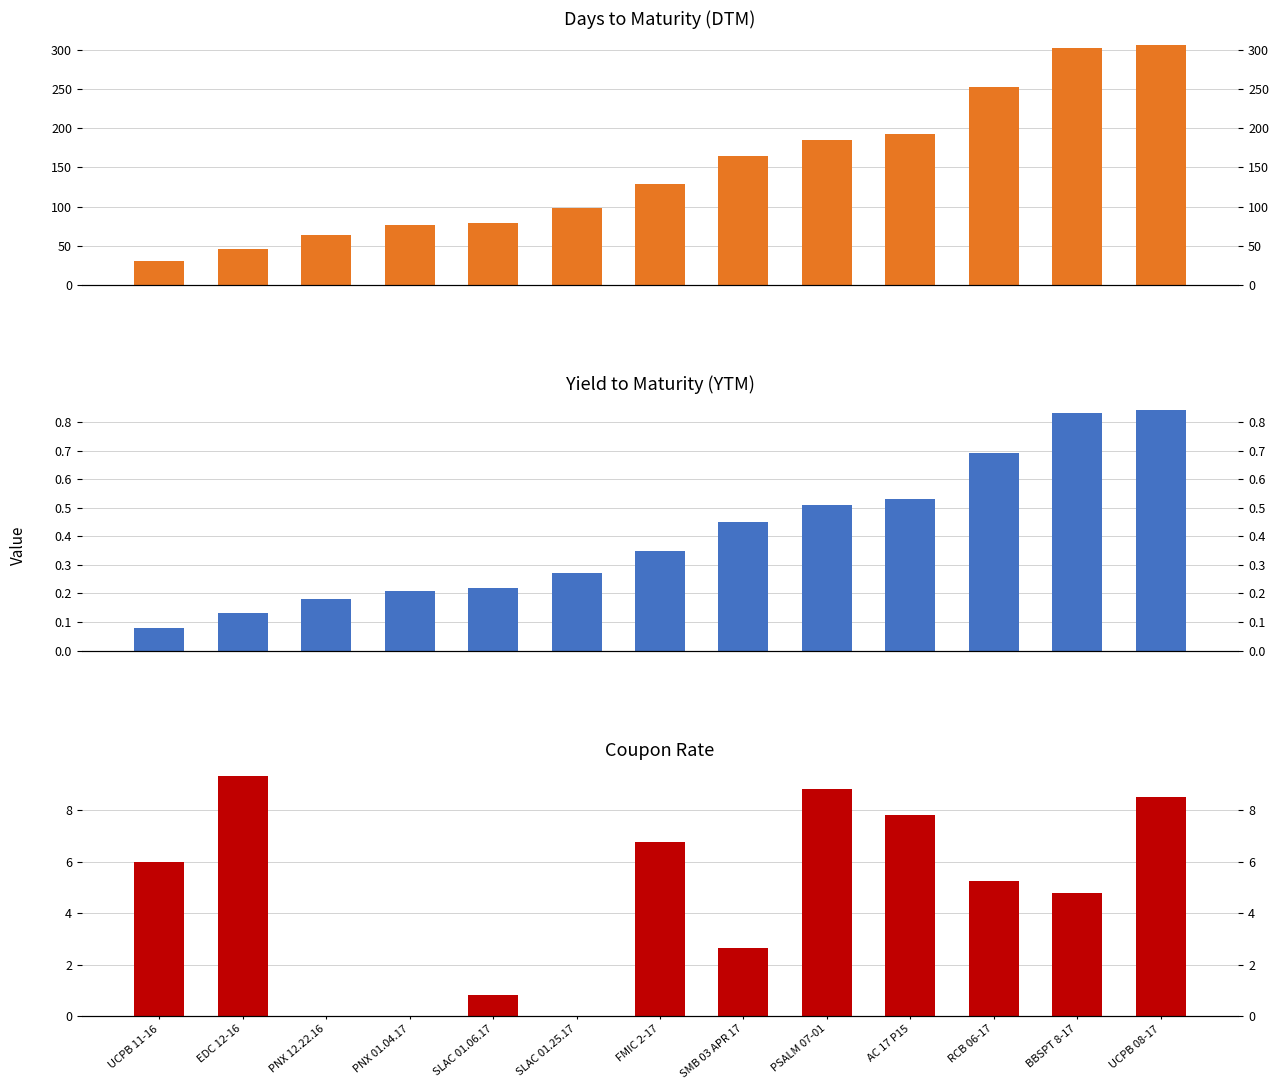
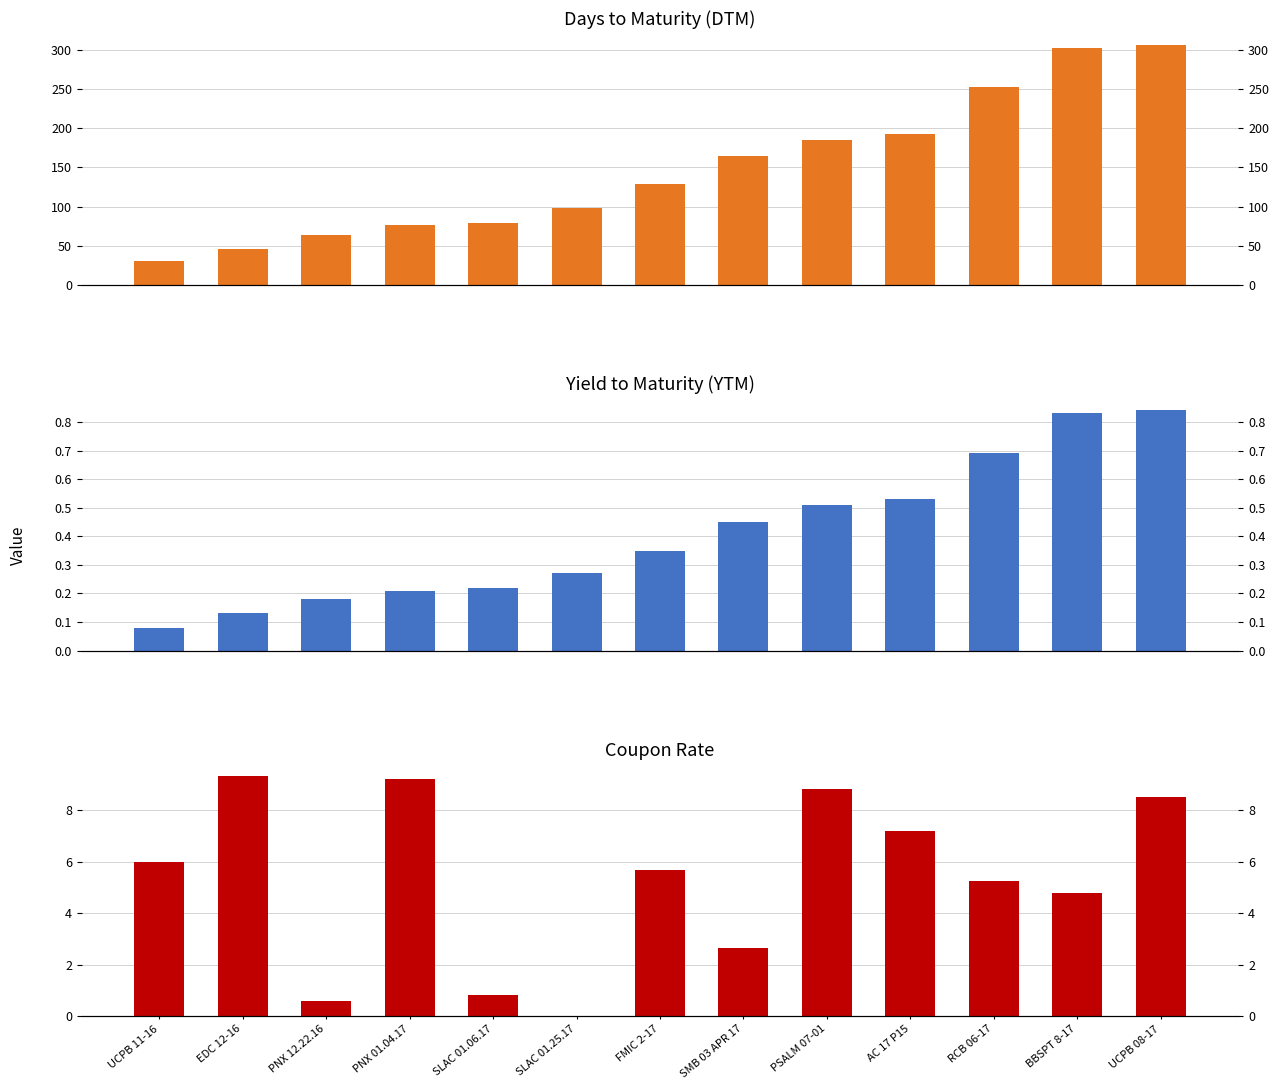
Coupon Rate, PNX 12.22.16: 0.0 -> 0.6
Coupon Rate, PNX 01.04.17: 0.0 -> 9.2
Coupon Rate, FMIC 2-17: 6.8 -> 5.7
Coupon Rate, AC 17 P15: 7.8 -> 7.2
